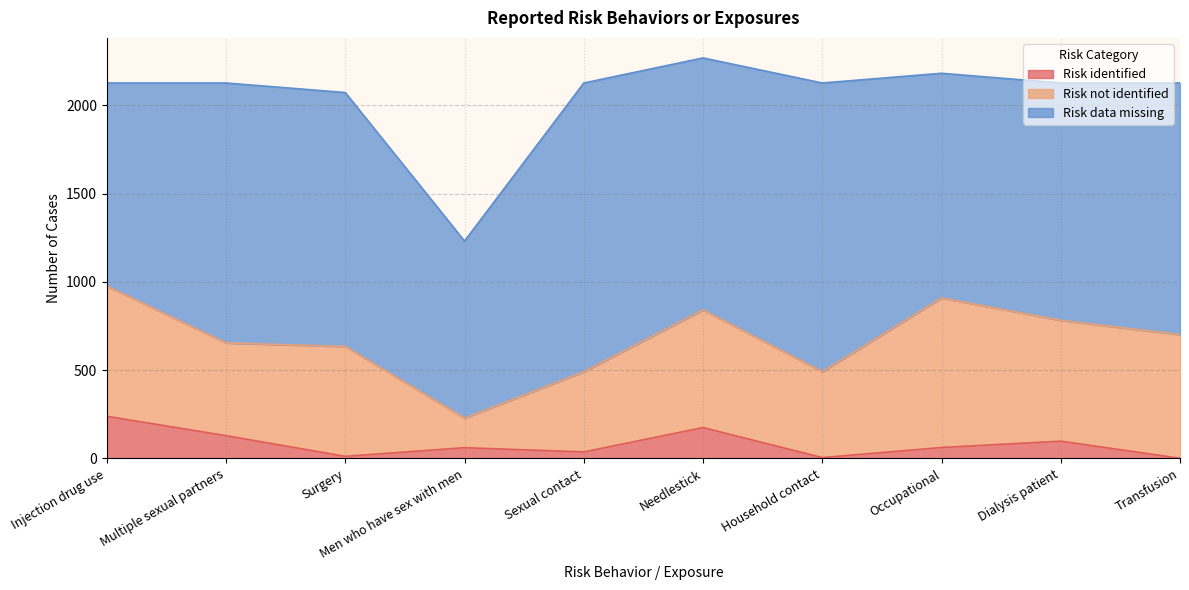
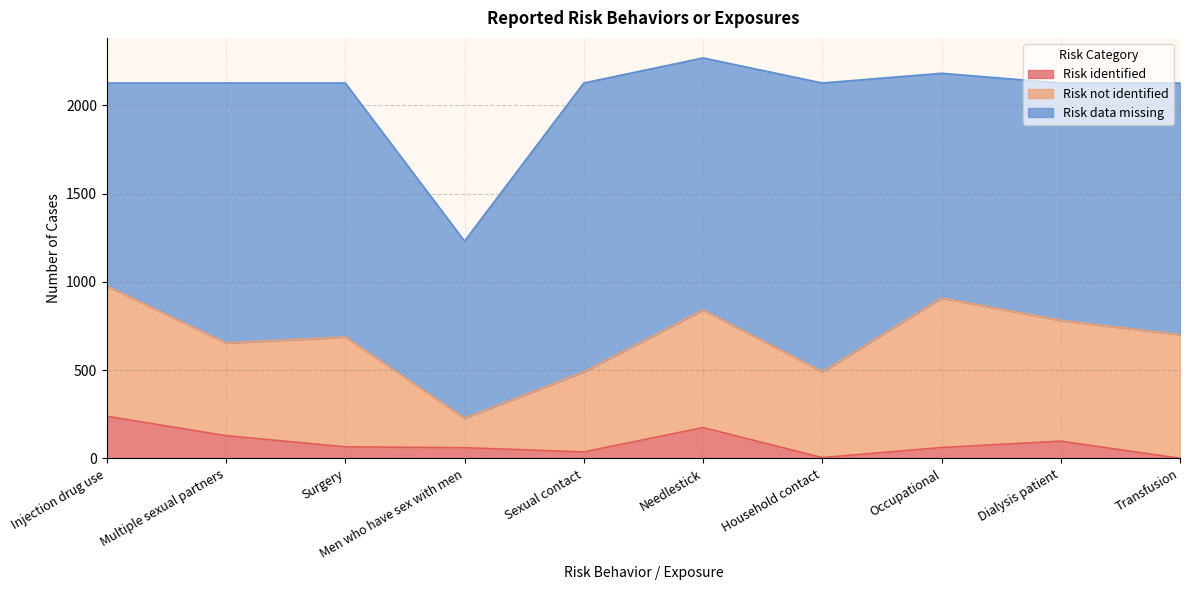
Risk identified, Surgery: 10 -> 70
